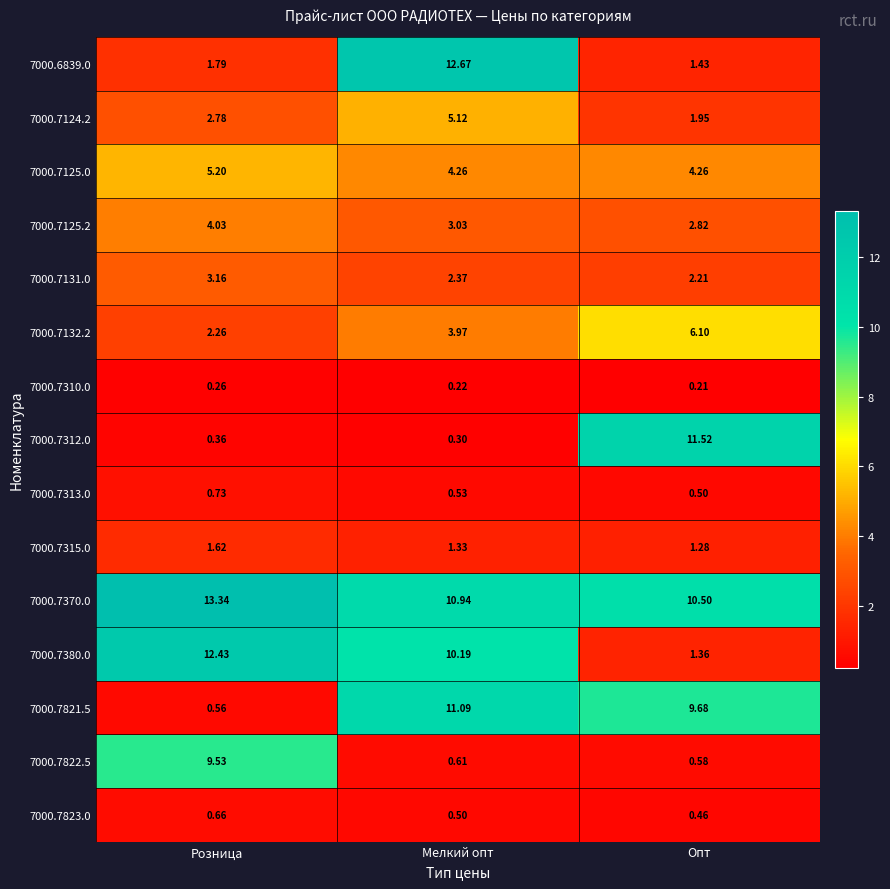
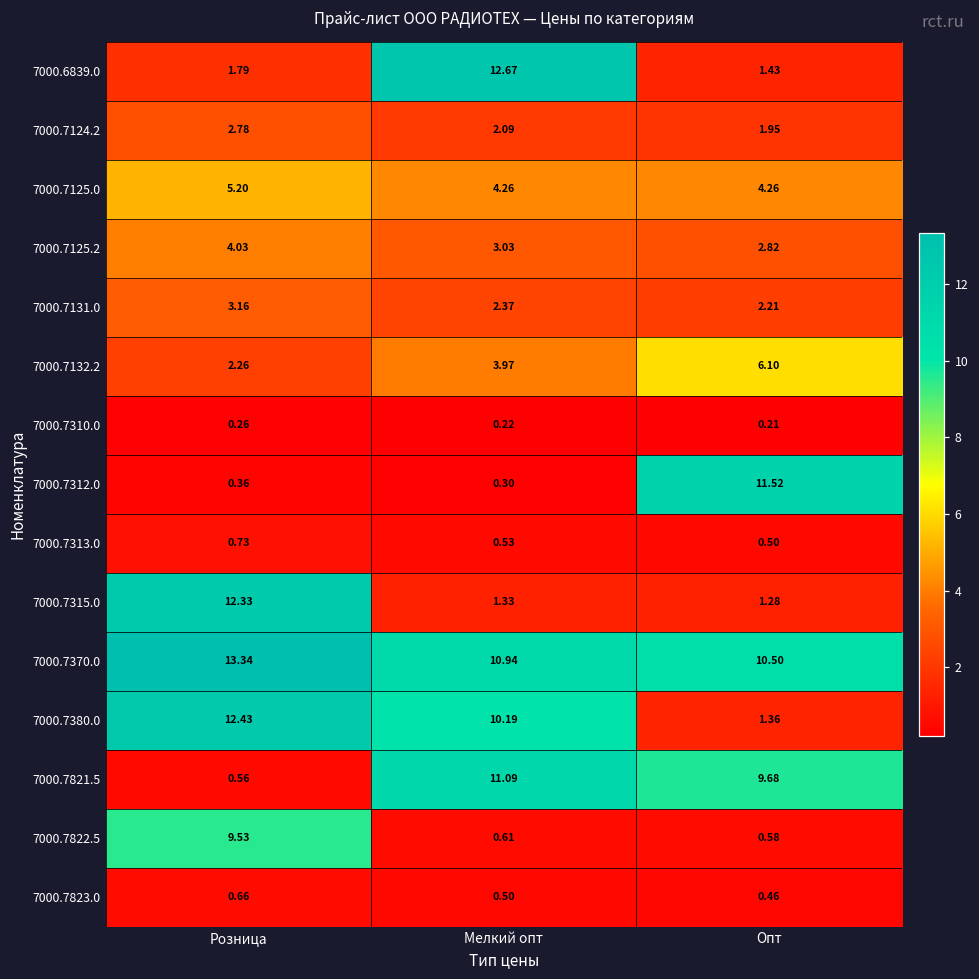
7000.7124.2, Мелкий опт: 5.12 -> 2.09
7000.7315.0, Розница: 1.62 -> 12.33
